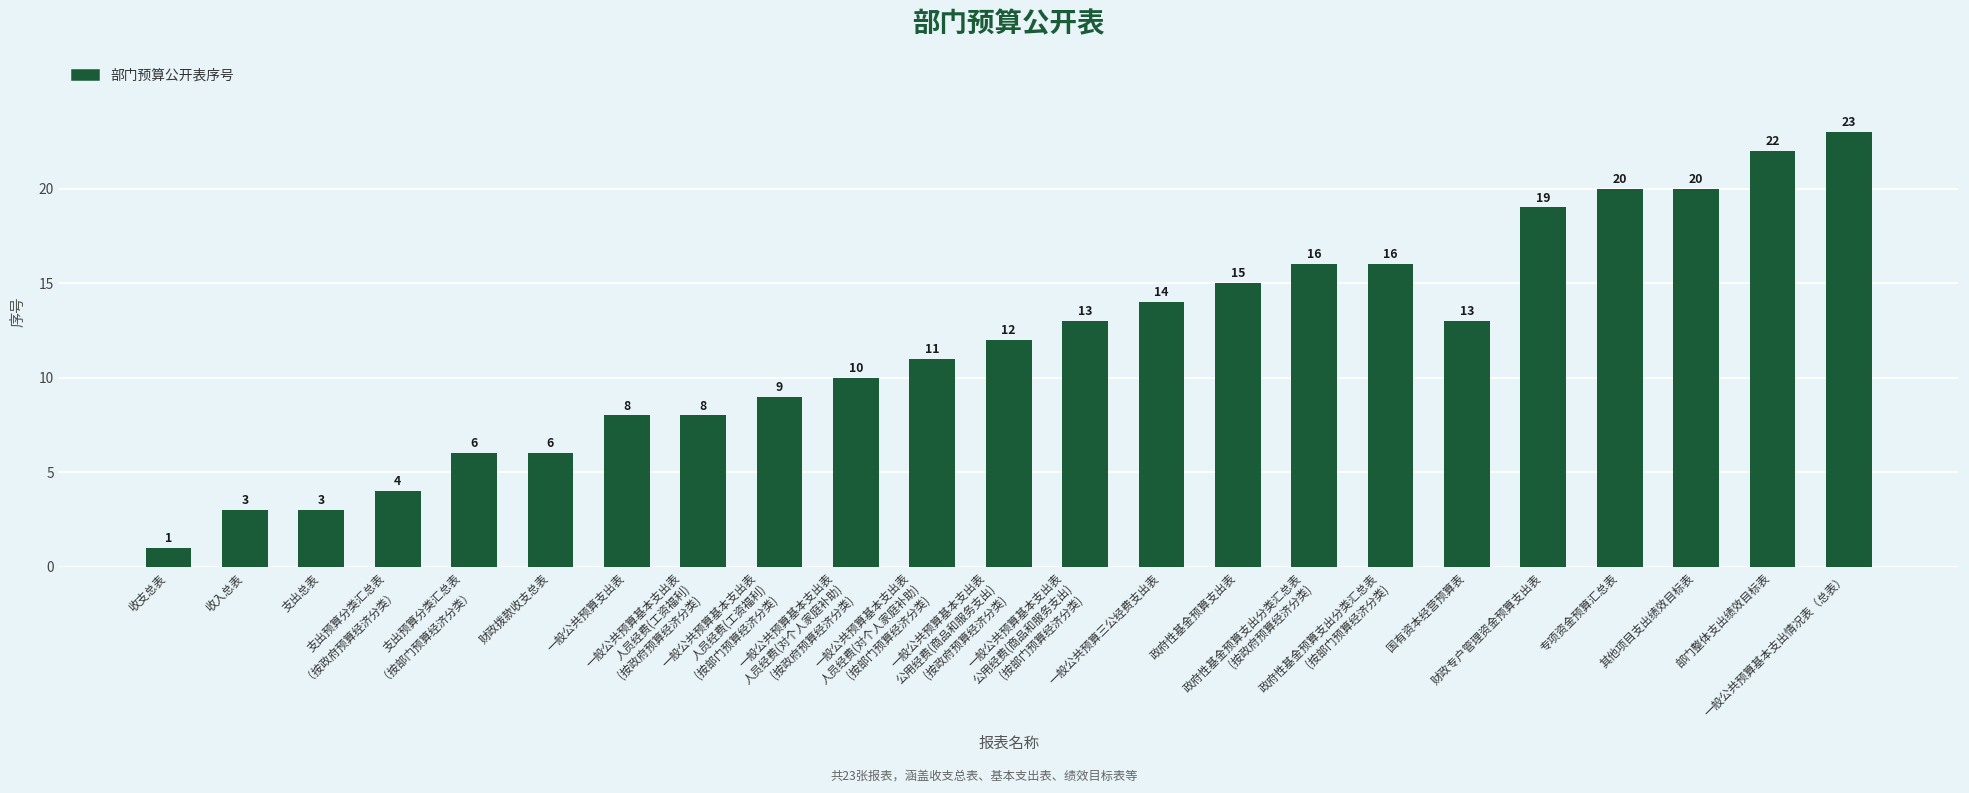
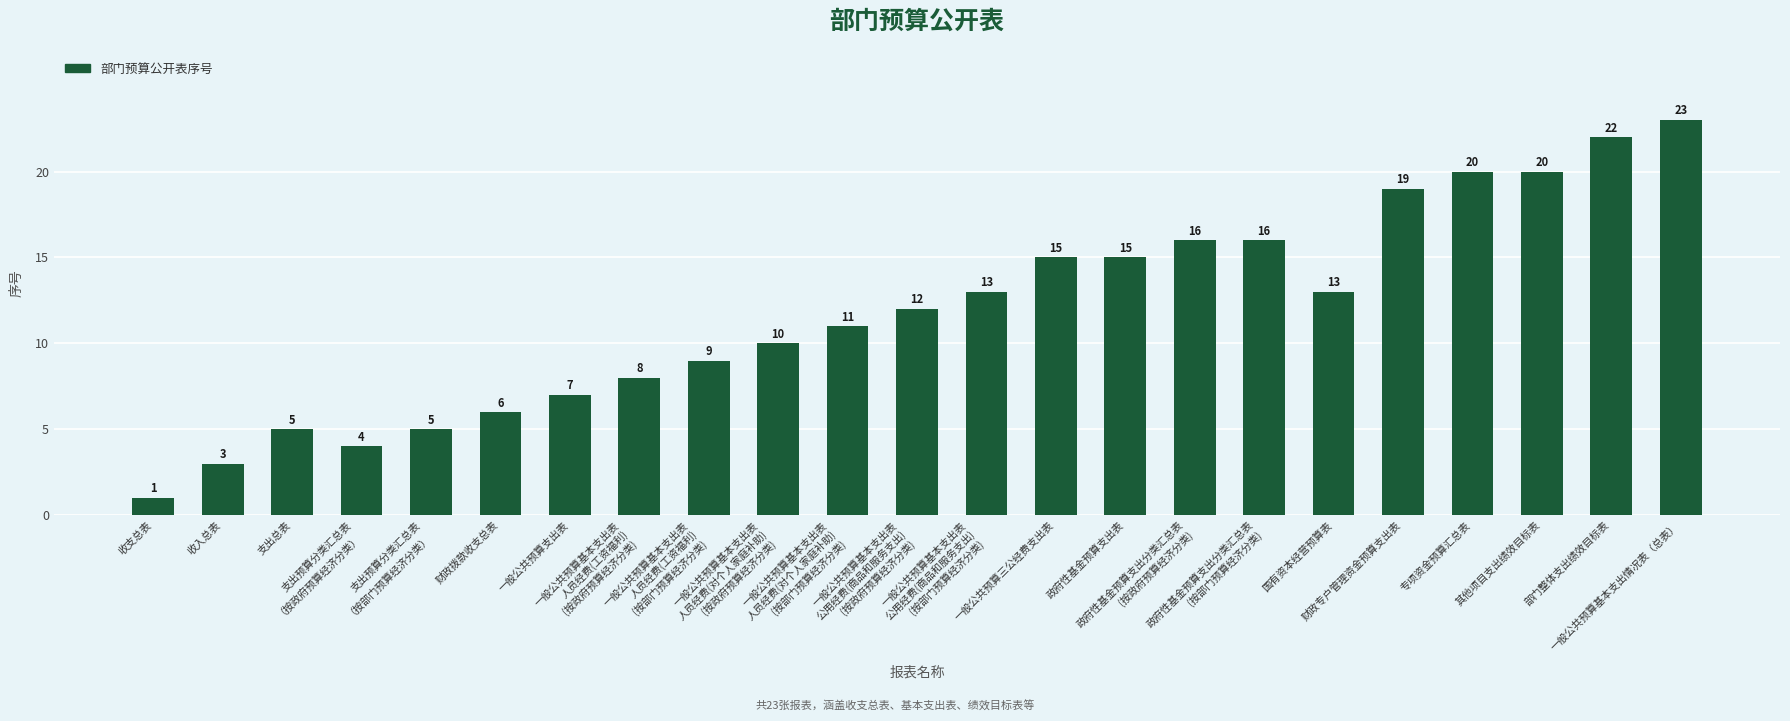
支出总表: 3 -> 5
支出预算分类汇总表 （按部门预算经济分类）: 6 -> 5
一般公共预算支出表: 8 -> 7
一般公共预算三公经费支出表: 14 -> 15
